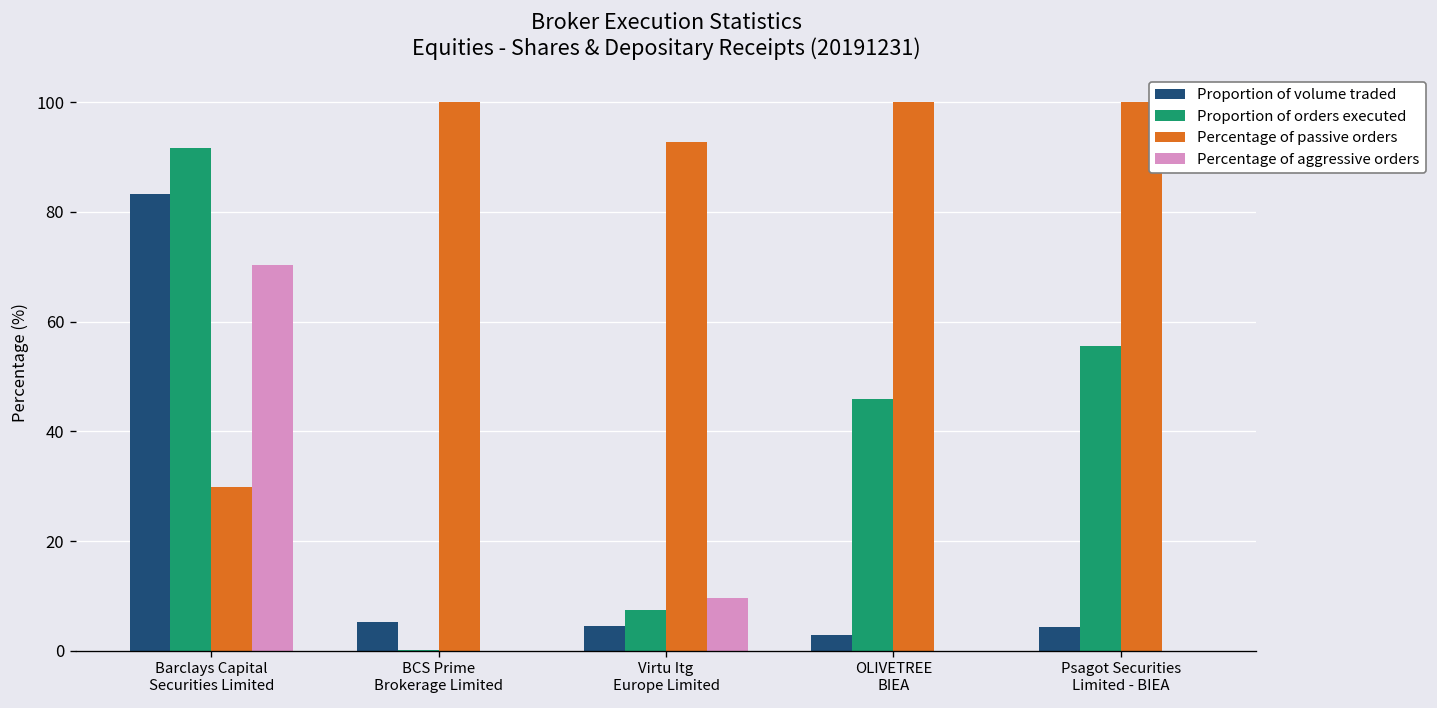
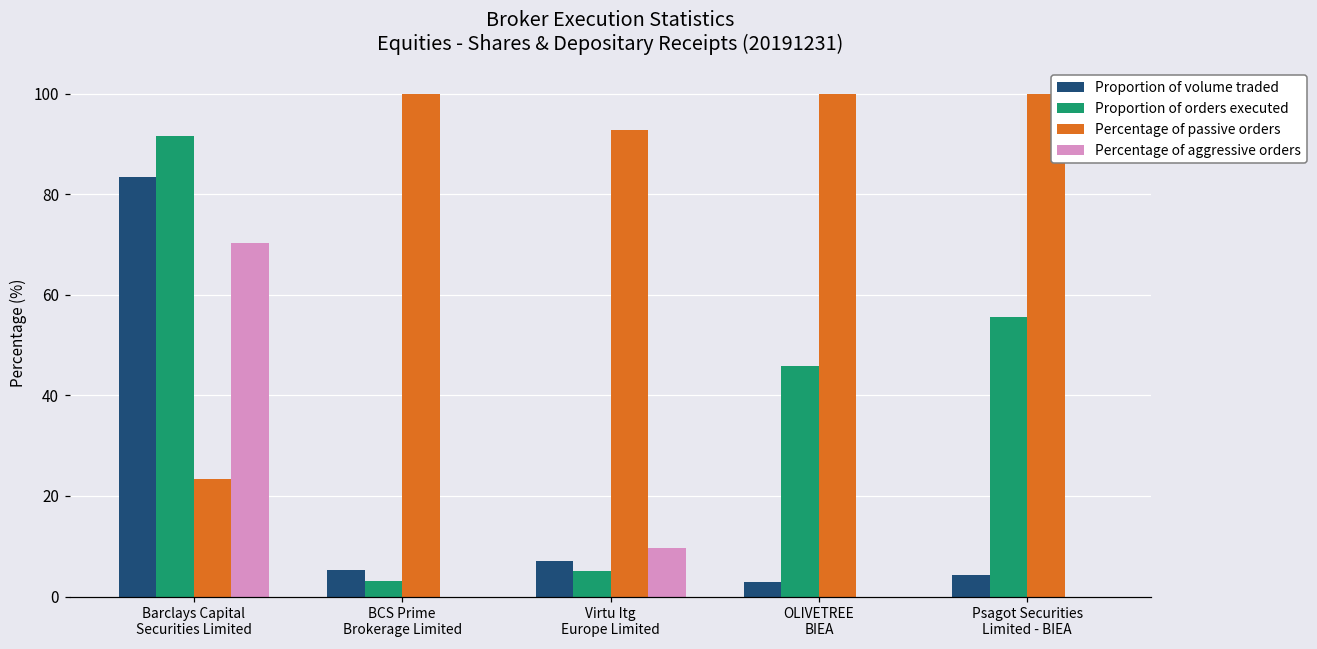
Percentage of passive orders, Barclays Capital Securities Limited: 30 -> 23
Proportion of orders executed, BCS Prime Brokerage Limited: 0 -> 3
Proportion of volume traded, Virtu Itg Europe Limited: 4 -> 7
Proportion of orders executed, Virtu Itg Europe Limited: 7 -> 5
